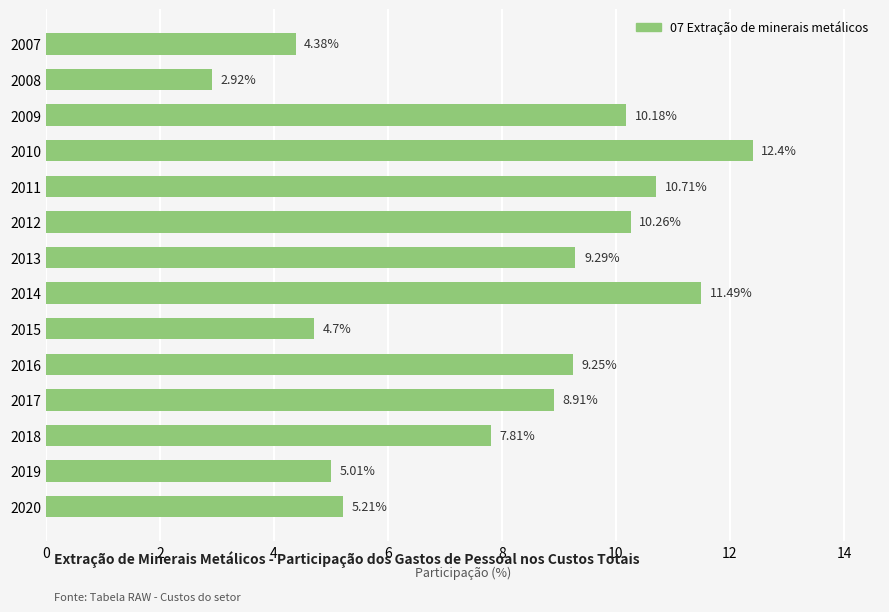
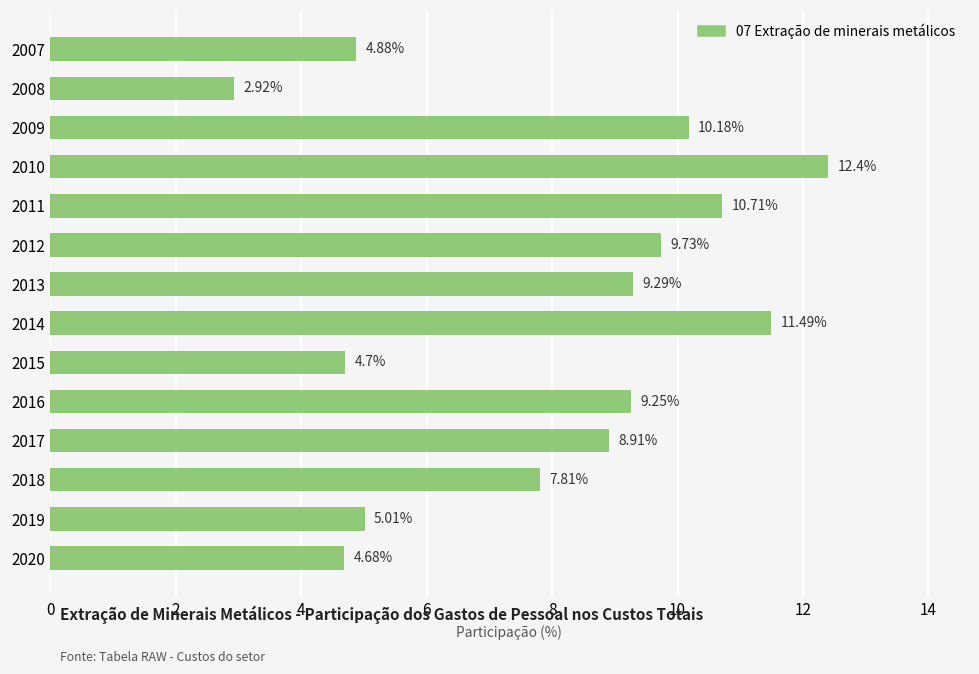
2007: 4.38% -> 4.88%
2012: 10.26% -> 9.73%
2020: 5.21% -> 4.68%
